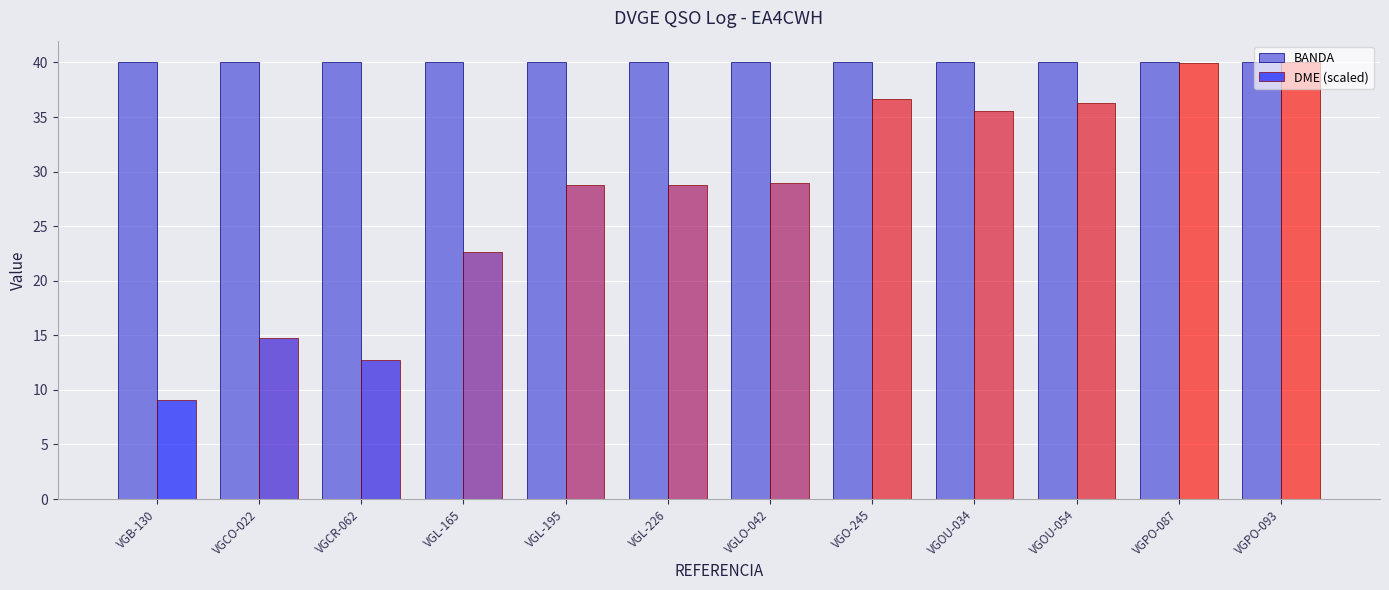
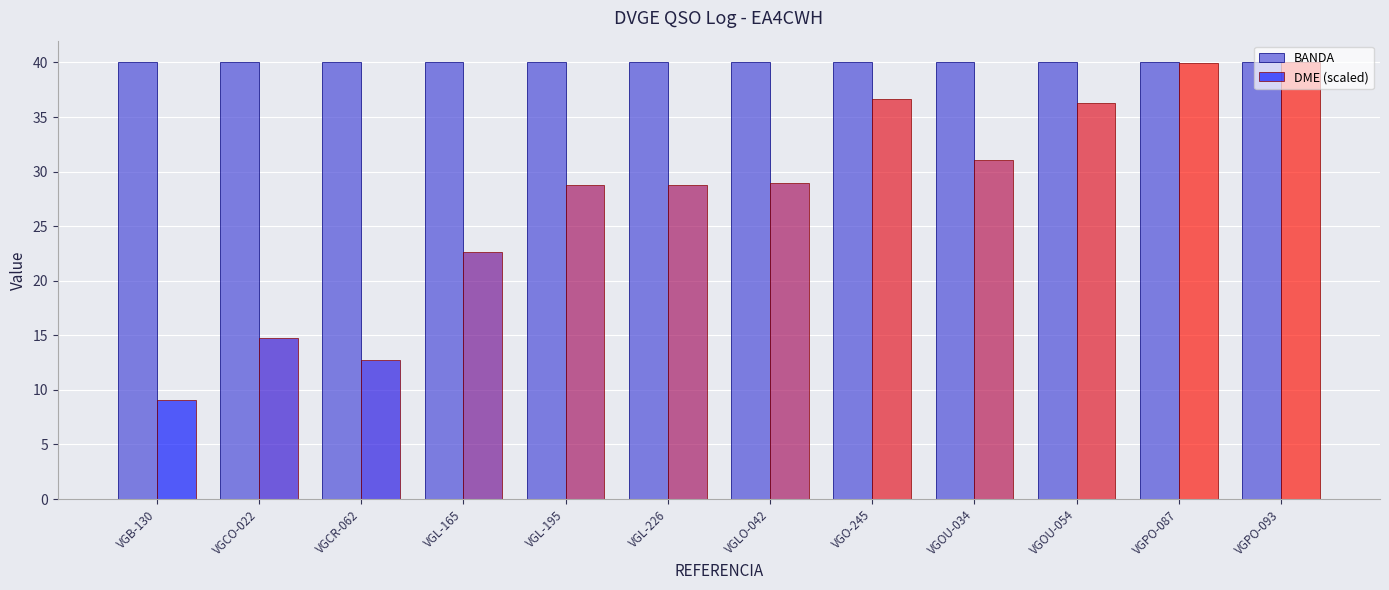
DME (scaled), VGOU-034: 35.5 -> 31.0
